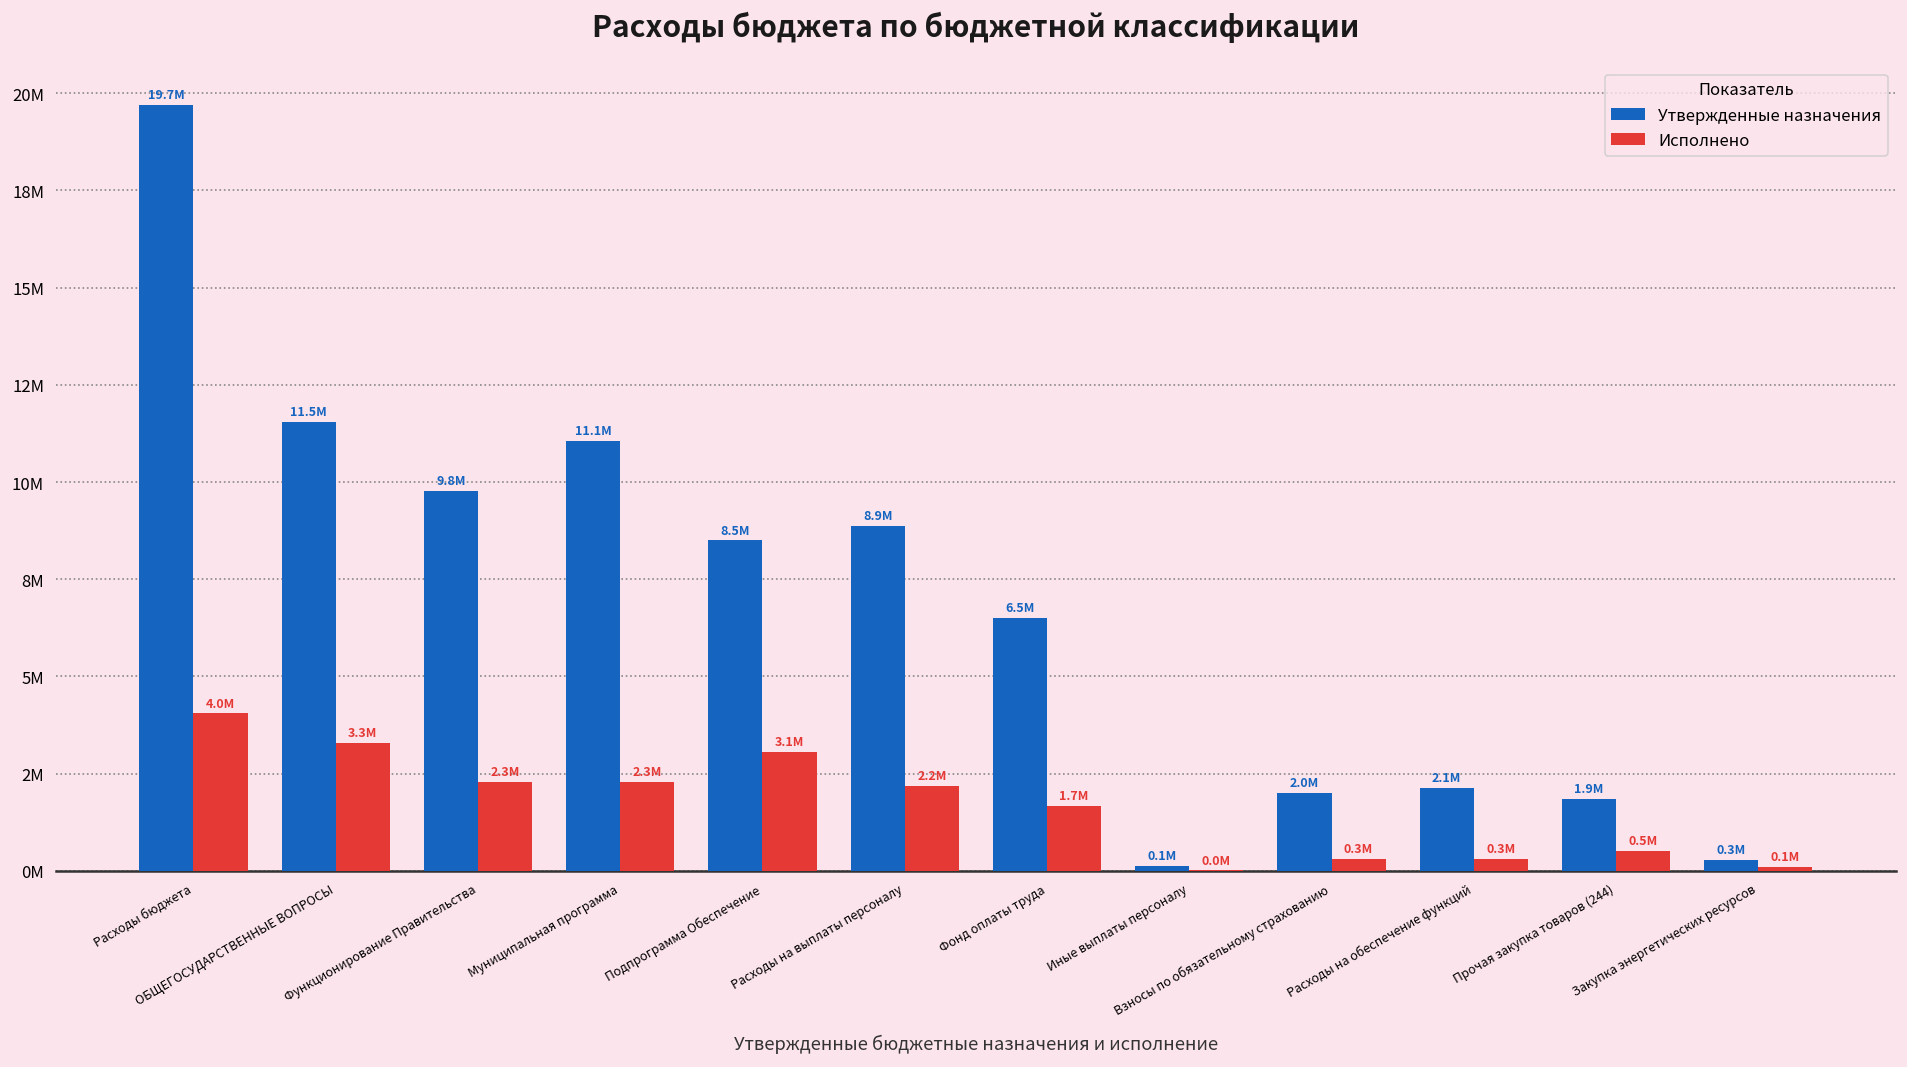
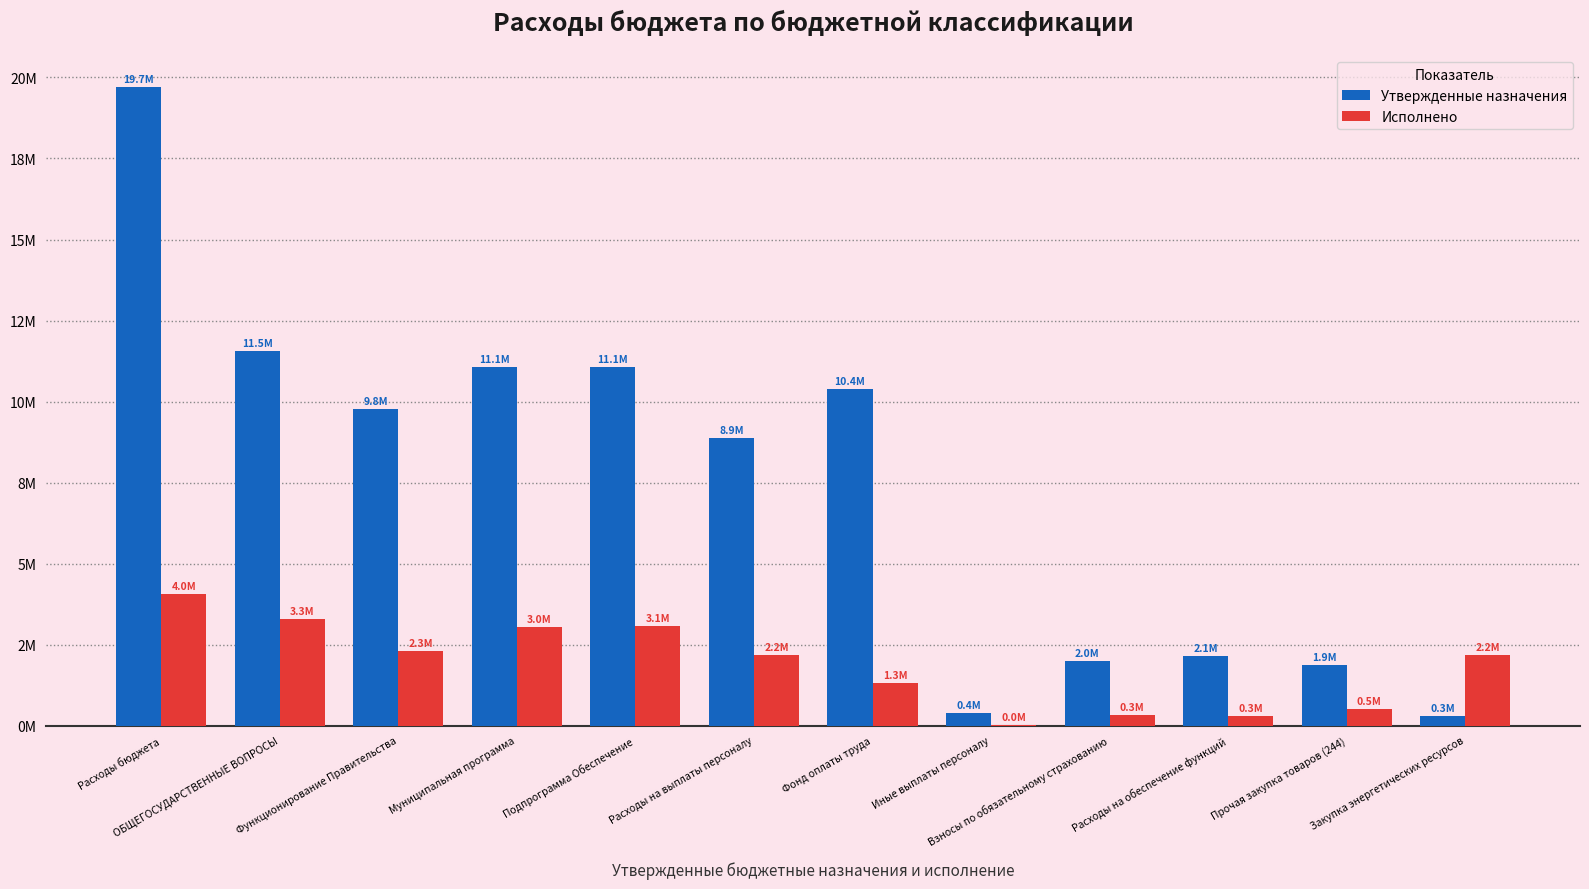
Исполнено, Муниципальная программа: 2.3M -> 3.0M
Утвержденные назначения, Подпрограмма Обеспечение: 8.5M -> 11.1M
Утвержденные назначения, Фонд оплаты труда: 6.5M -> 10.4M
Исполнено, Фонд оплаты труда: 1.7M -> 1.3M
Утвержденные назначения, Иные выплаты персоналу: 0.1M -> 0.4M
Исполнено, Закупка энергетических ресурсов: 0.1M -> 2.2M
